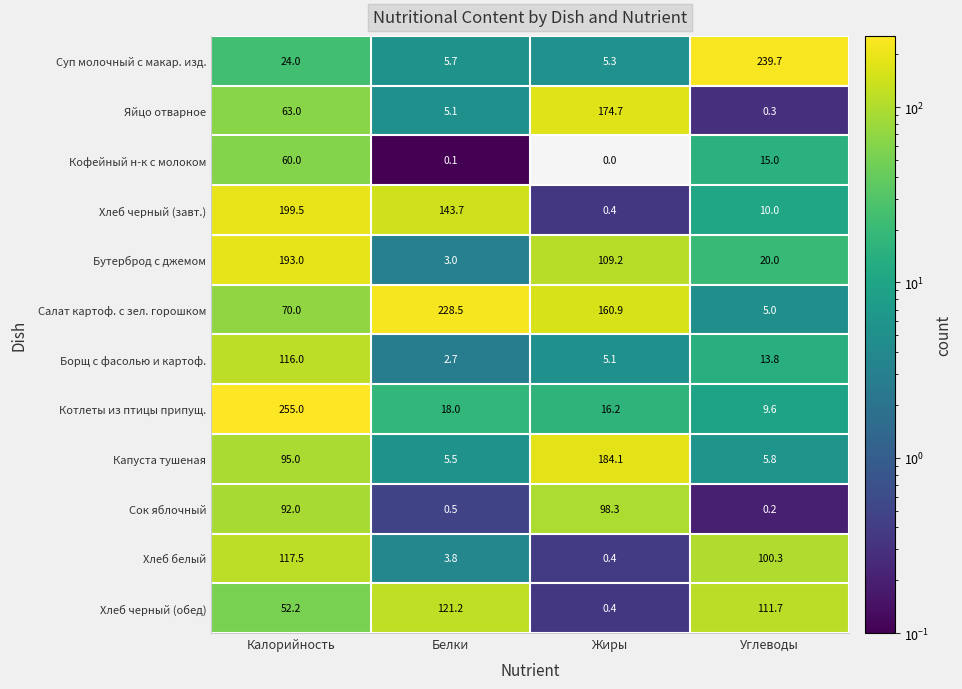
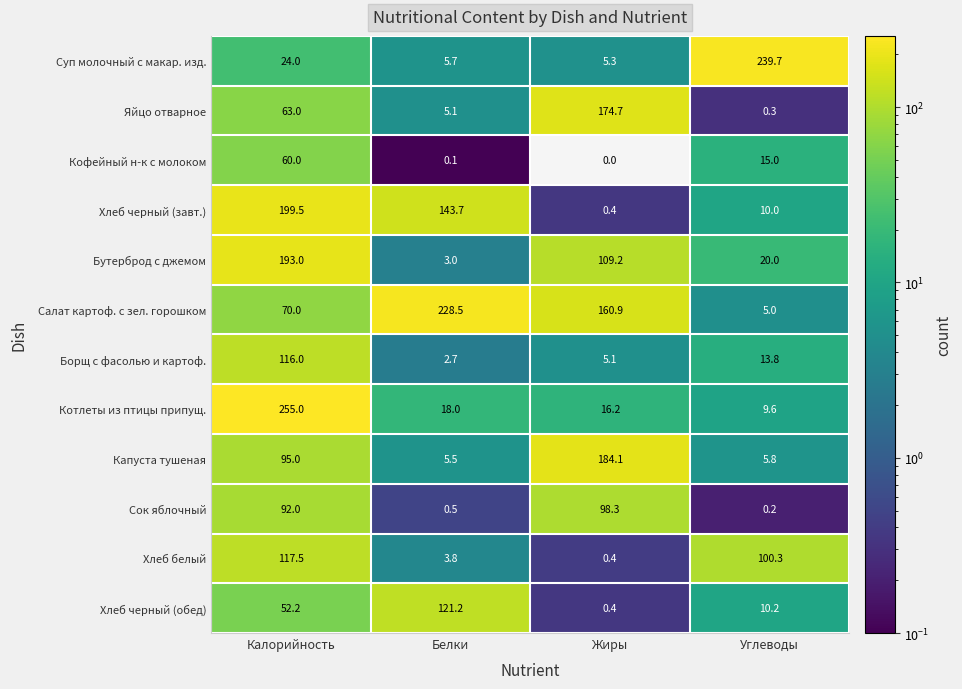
Хлеб черный (обед), Углеводы: 111.7 -> 10.2
